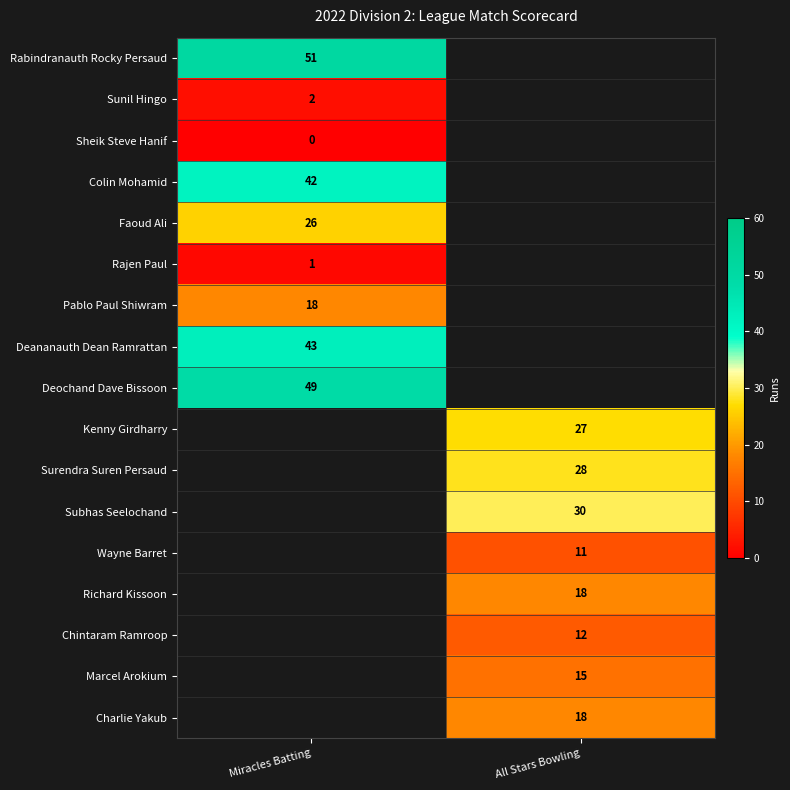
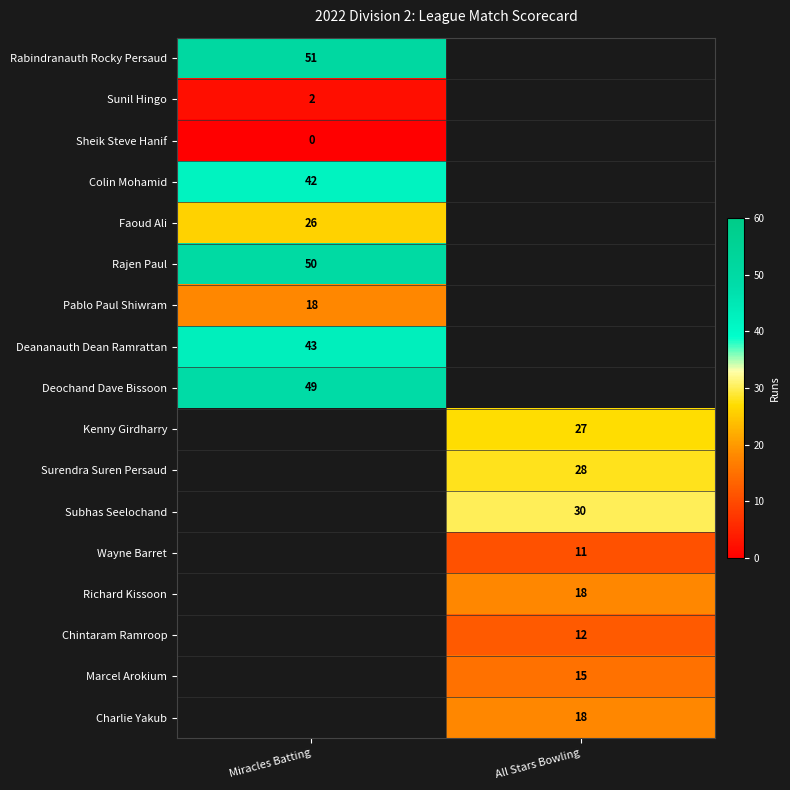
Rajen Paul, Miracles Batting: 1 -> 50
